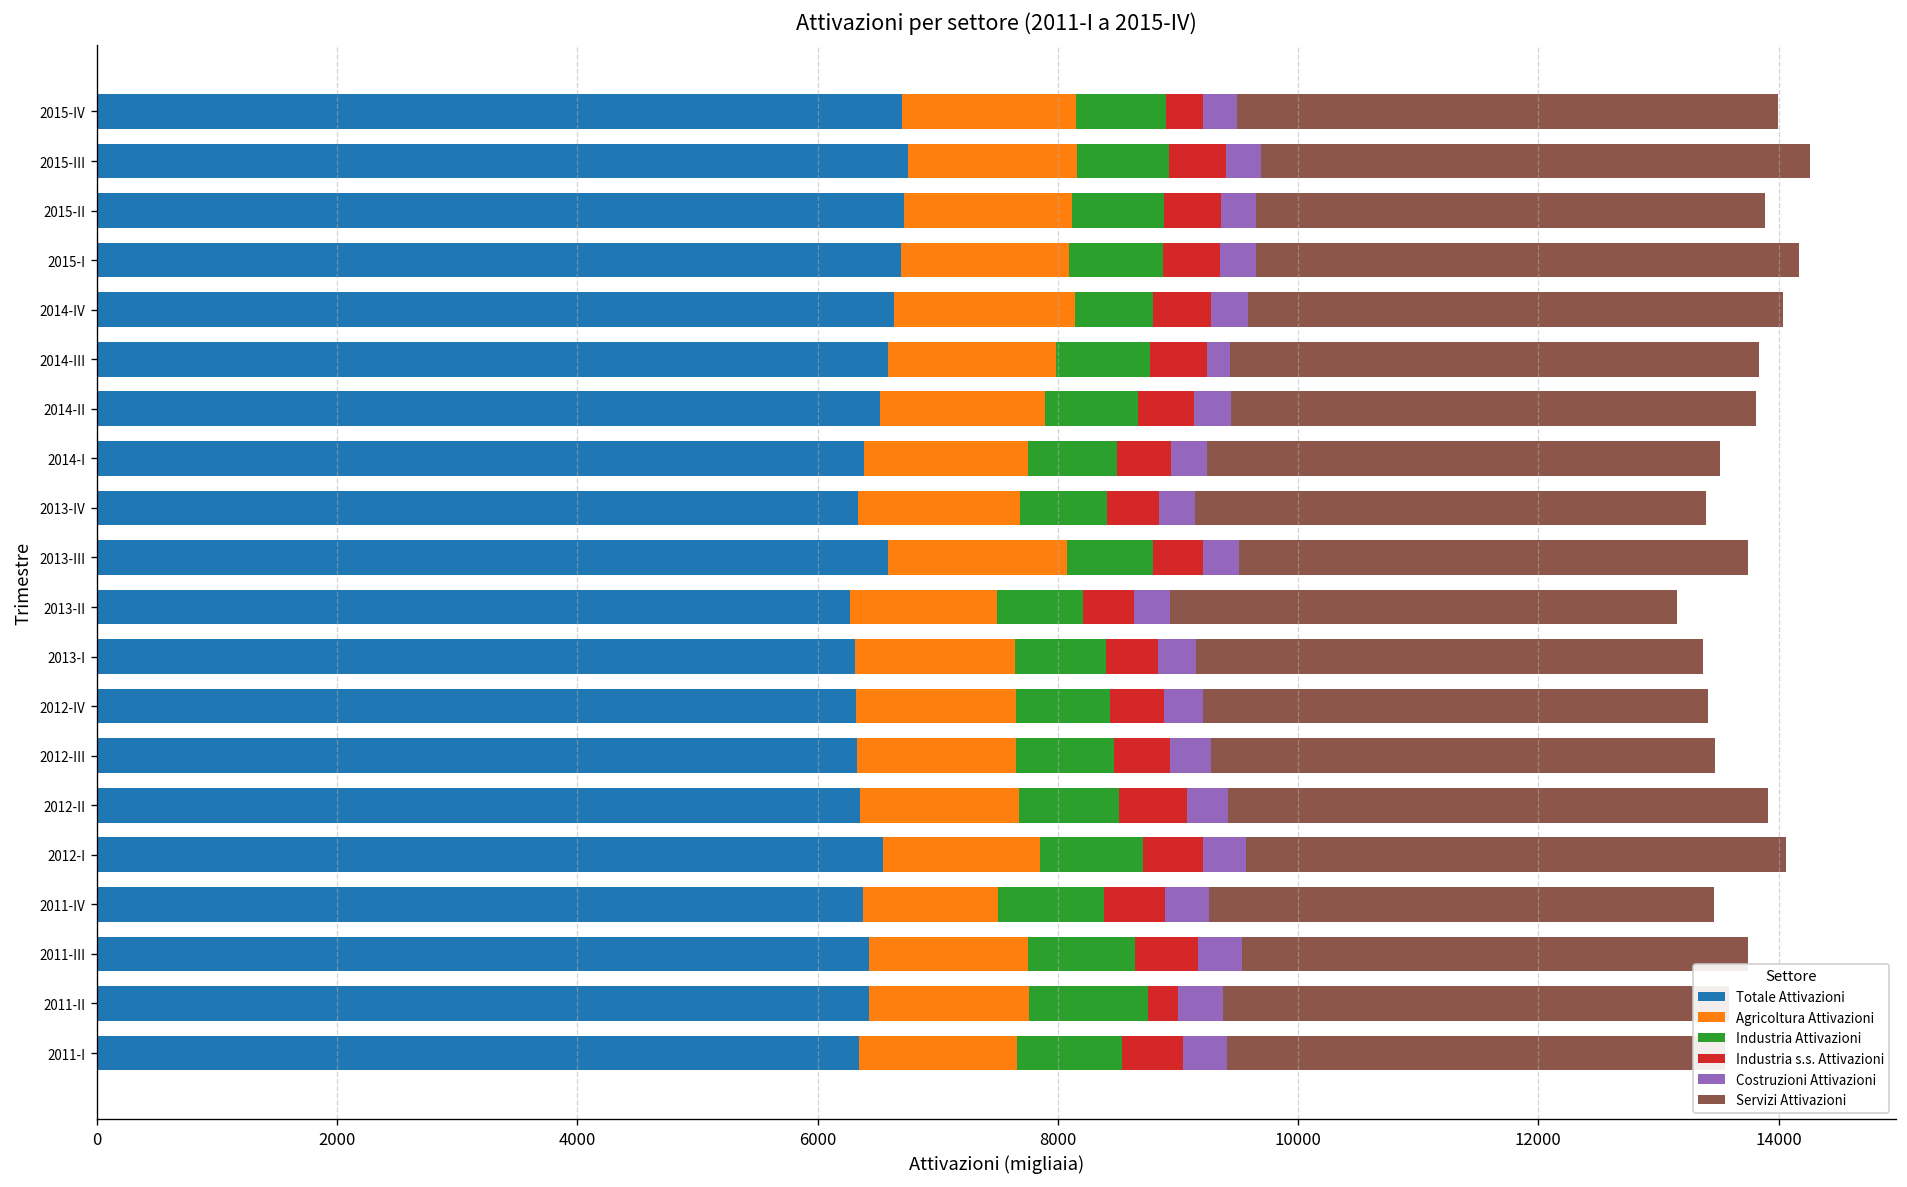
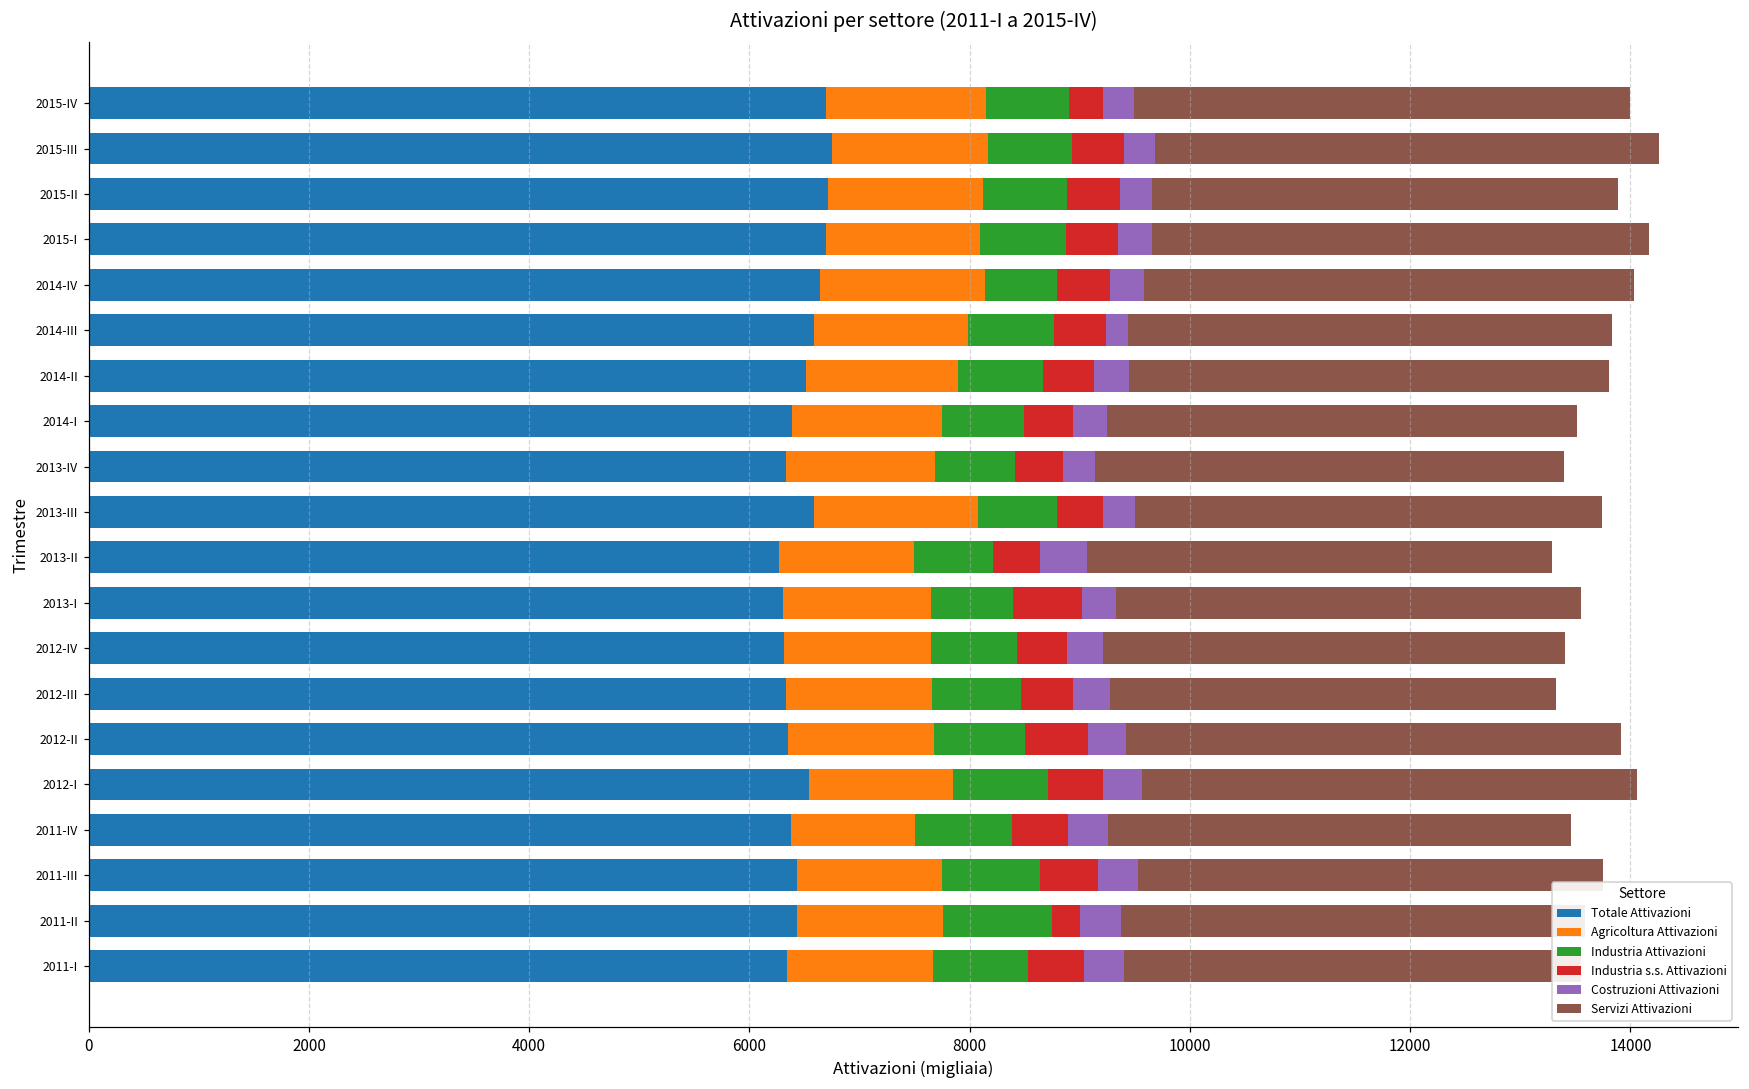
Costruzioni Attivazioni, 2013-II: 300 -> 430
Industria s.s. Attivazioni, 2013-I: 440 -> 620
Servizi Attivazioni, 2012-III: 4200 -> 4050
